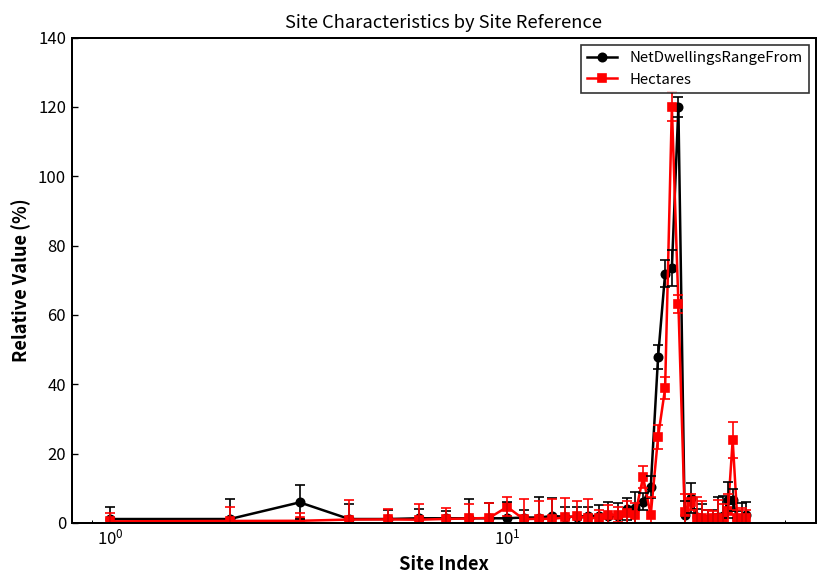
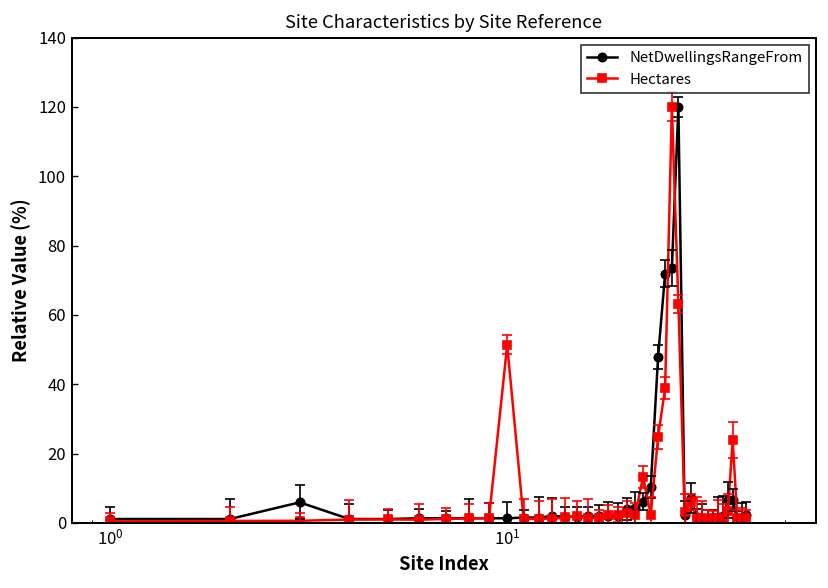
Hectares, 10^1: 5 -> 51
